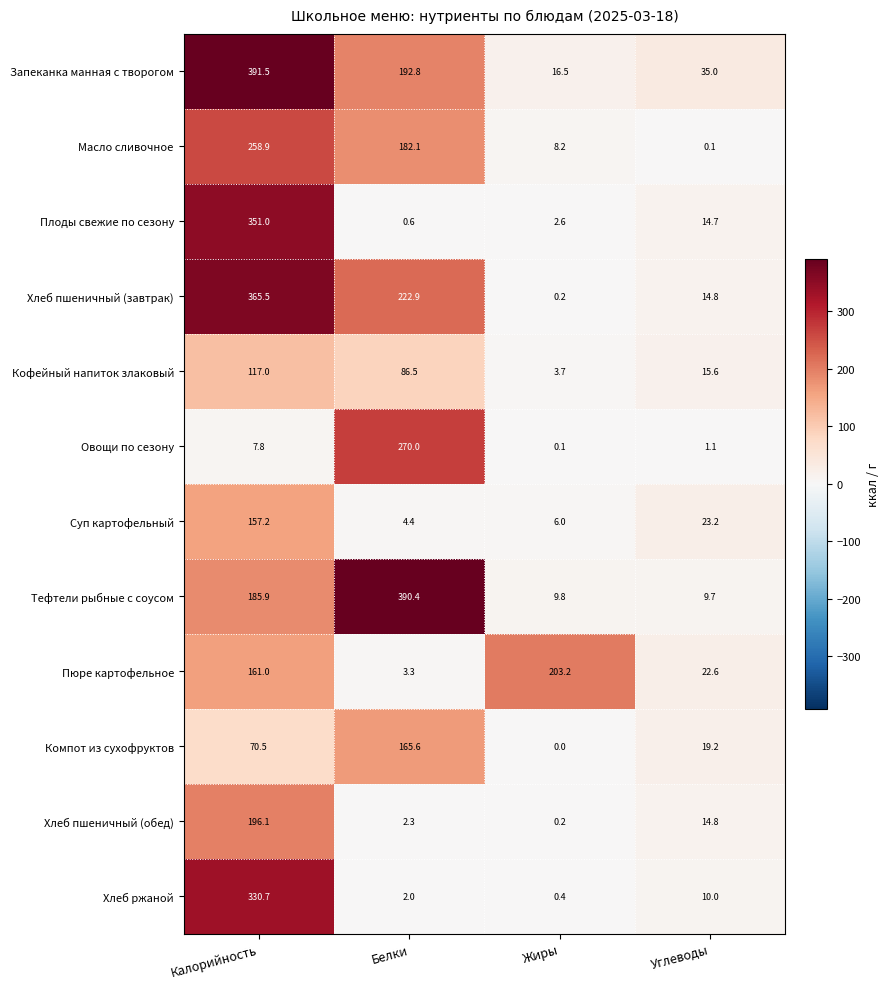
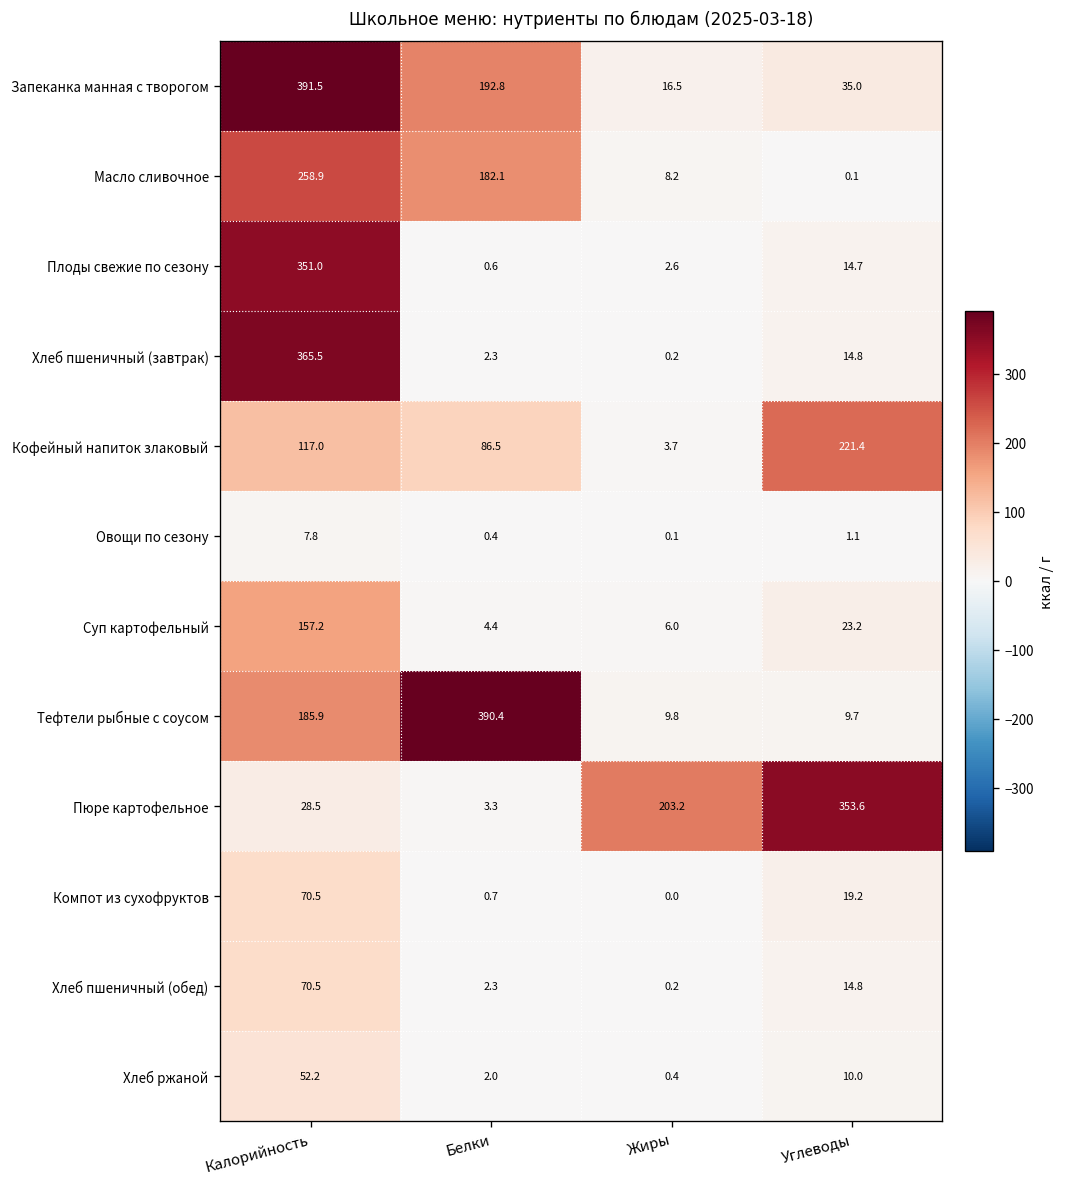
Хлеб пшеничный (завтрак), Белки: 222.9 -> 2.3
Кофейный напиток злаковый, Углеводы: 15.6 -> 221.4
Овощи по сезону, Белки: 270.0 -> 0.4
Пюре картофельное, Калорийность: 161.0 -> 28.5
Пюре картофельное, Углеводы: 22.6 -> 353.6
Компот из сухофруктов, Белки: 165.6 -> 0.7
Хлеб пшеничный (обед), Калорийность: 196.1 -> 70.5
Хлеб ржаной, Калорийность: 330.7 -> 52.2
